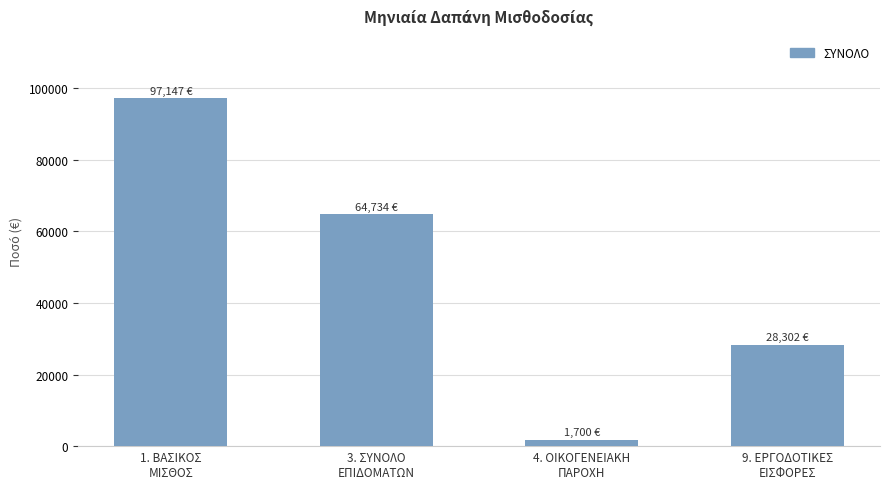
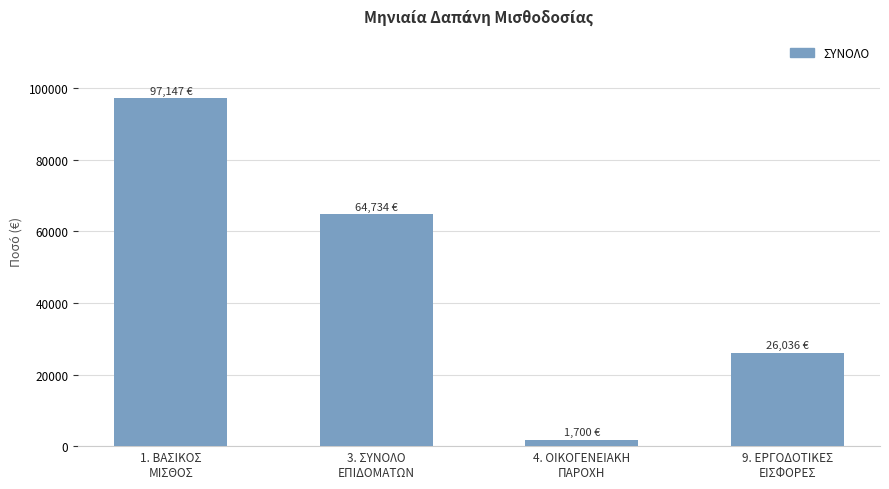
9. ΕΡΓΟΔΟΤΙΚΕΣ ΕΙΣΦΟΡΕΣ: 28,302 -> 26,036
